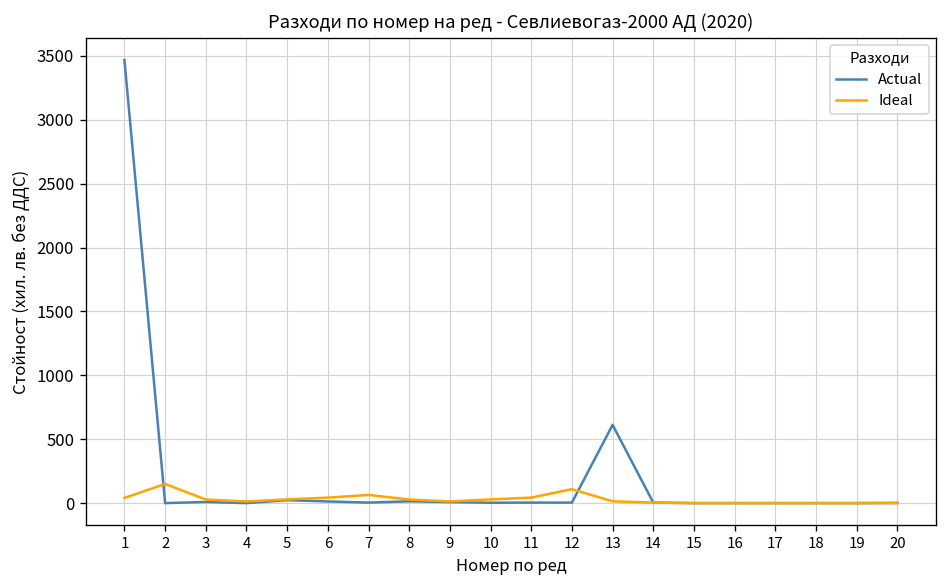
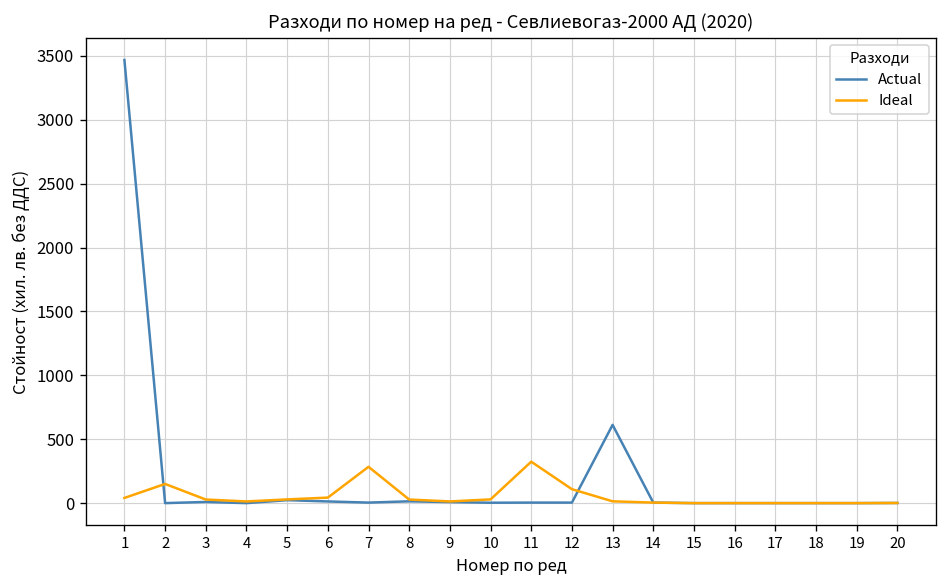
Ideal, 7: 70 -> 290
Ideal, 11: 40 -> 330
